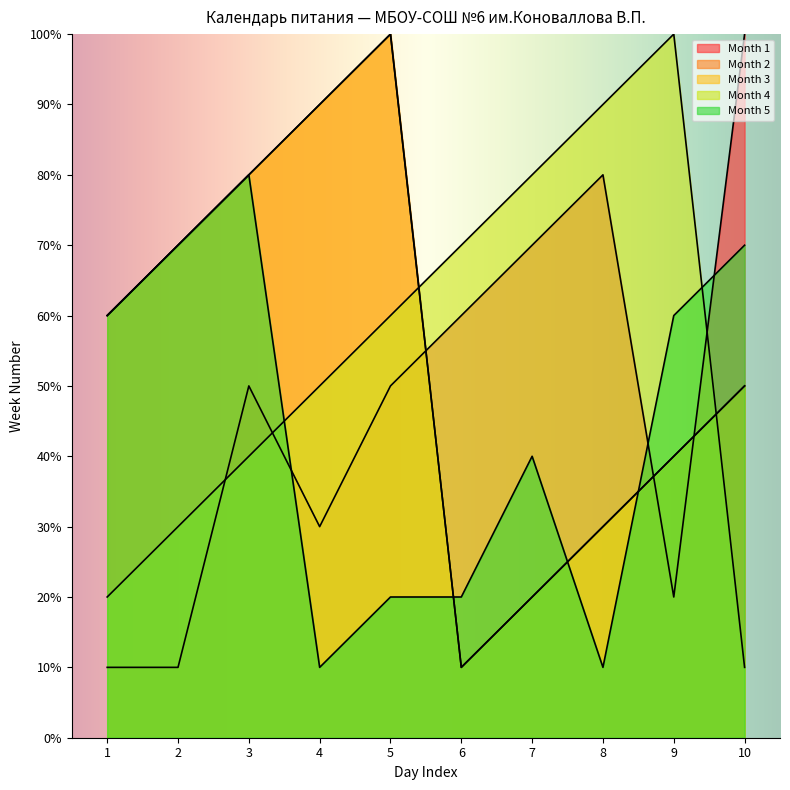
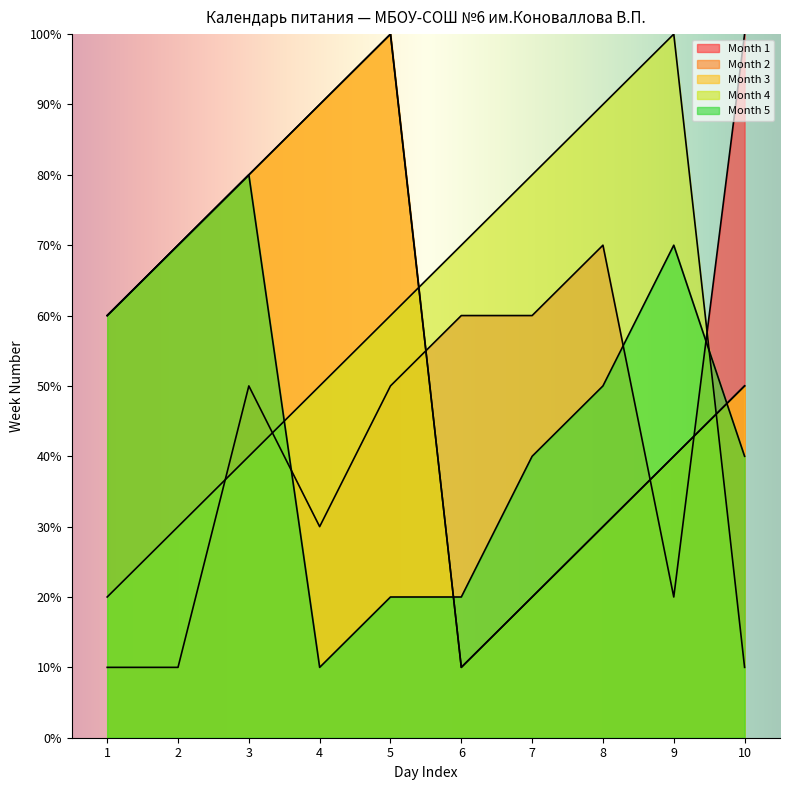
Month 1, 7: 70% -> 60%
Month 1, 8: 80% -> 70%
Month 5, 8: 10% -> 50%
Month 5, 9: 60% -> 70%
Month 5, 10: 70% -> 40%
